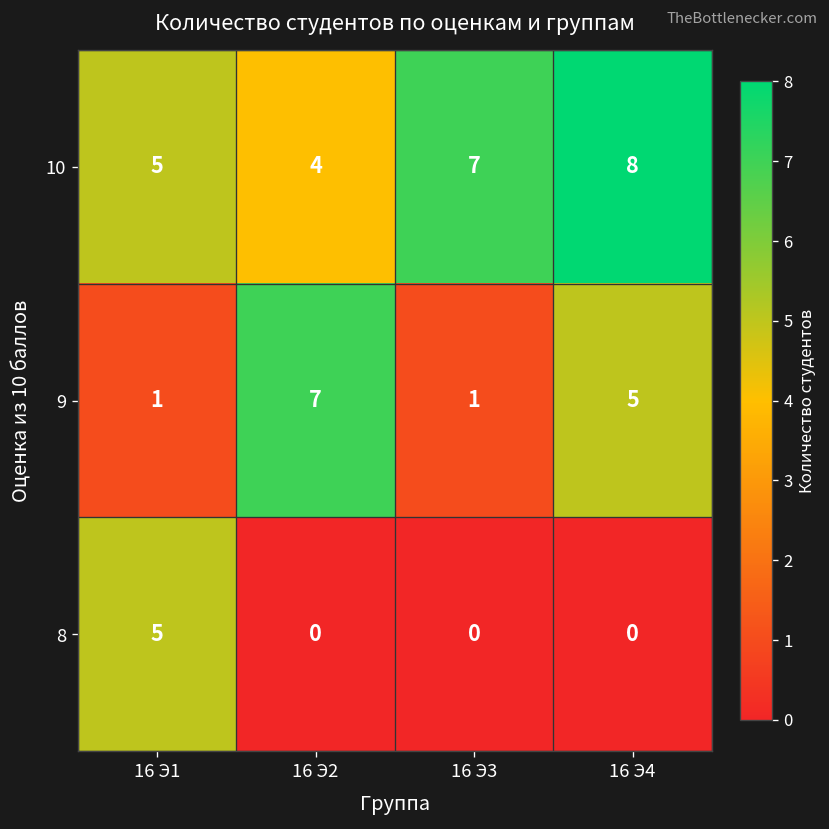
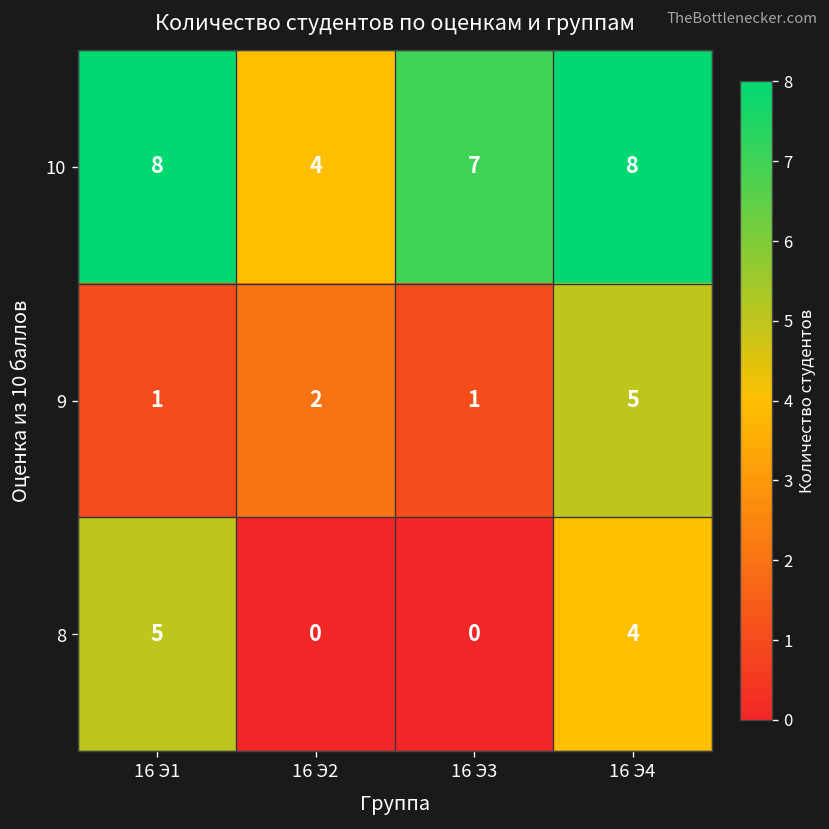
10, 16 Э1: 5 -> 8
9, 16 Э2: 7 -> 2
8, 16 Э4: 0 -> 4
